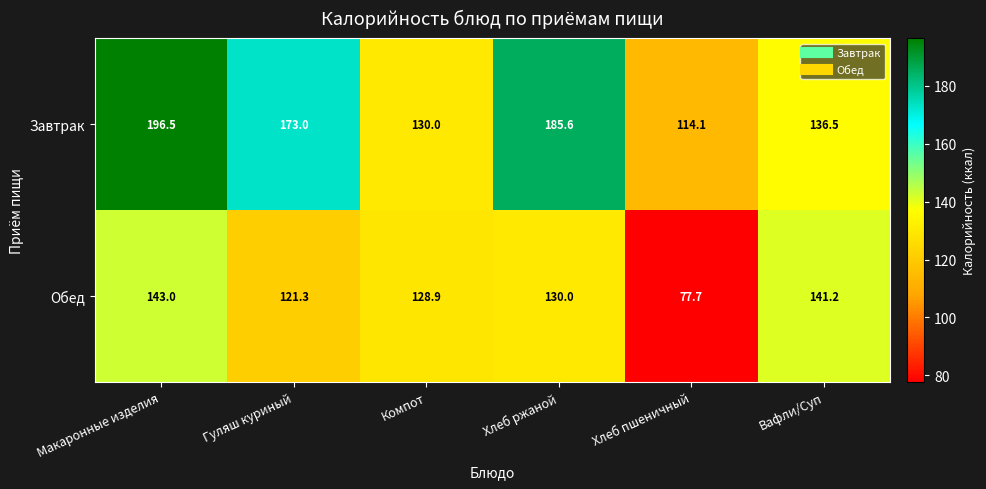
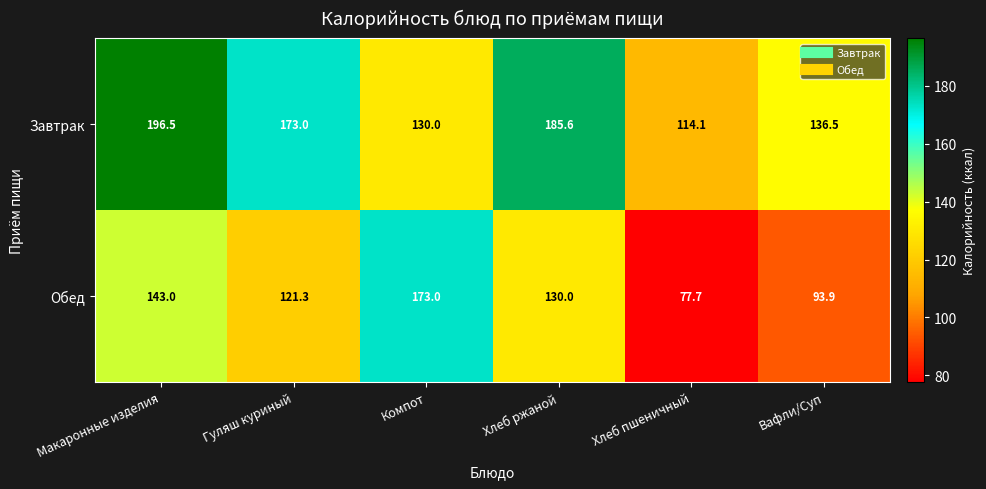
Обед, Компот: 128.9 -> 173.0
Обед, Вафли/Суп: 141.2 -> 93.9
